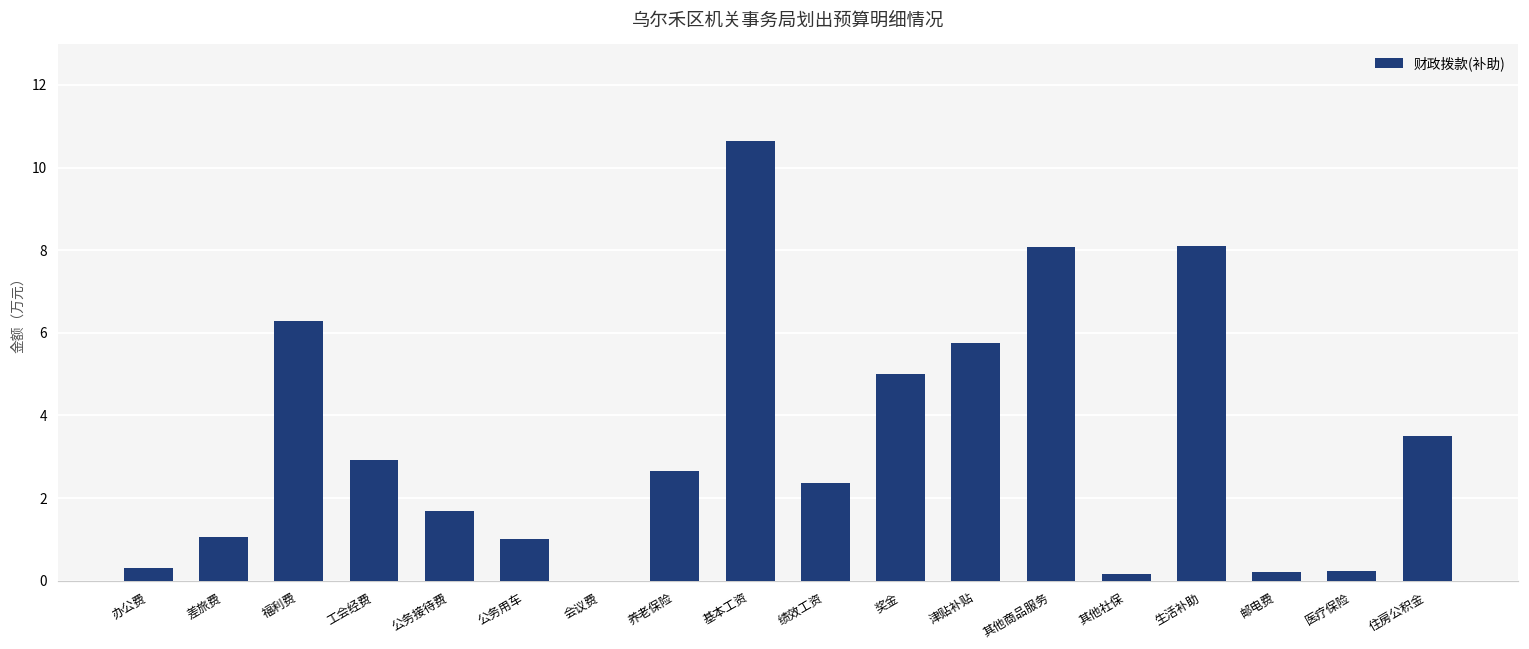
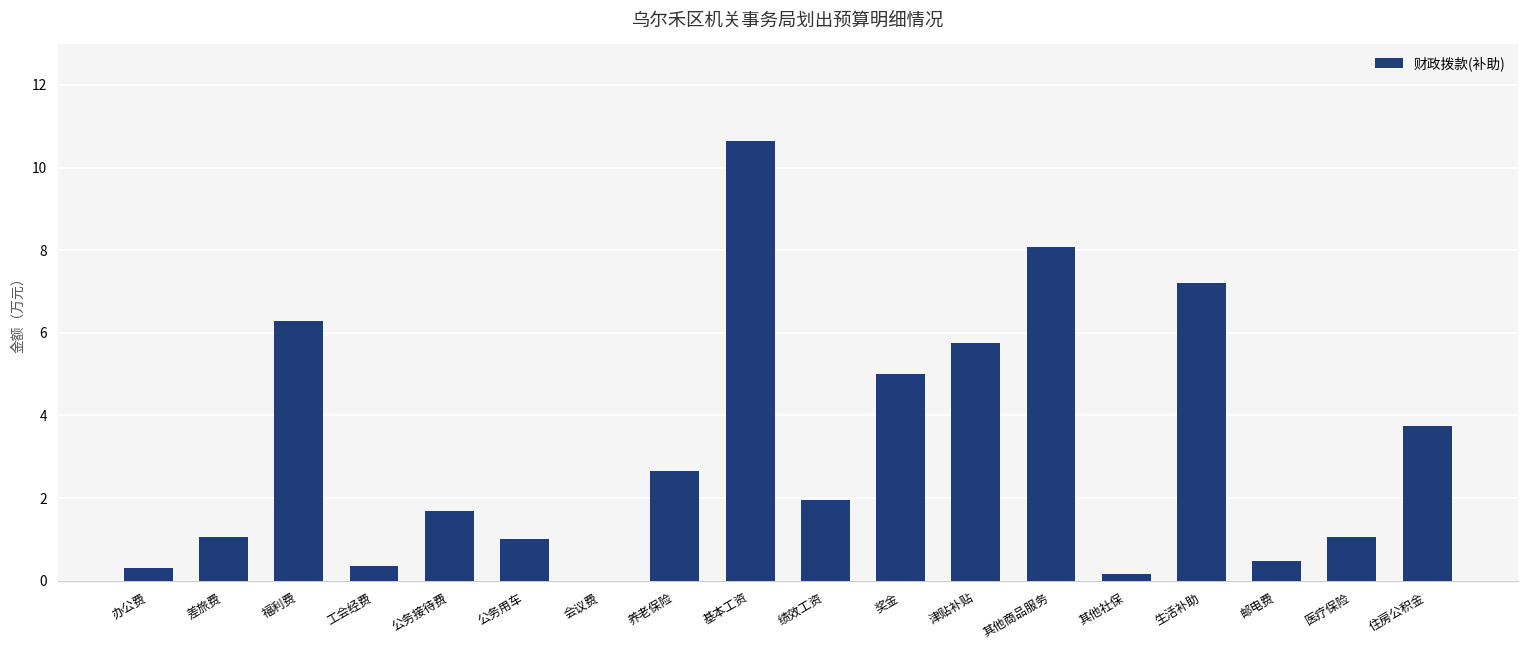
工会经费: 2.9 -> 0.4
绩效工资: 2.4 -> 2.0
生活补助: 8.1 -> 7.2
邮电费: 0.2 -> 0.5
医疗保险: 0.2 -> 1.1
住房公积金: 3.5 -> 3.8
